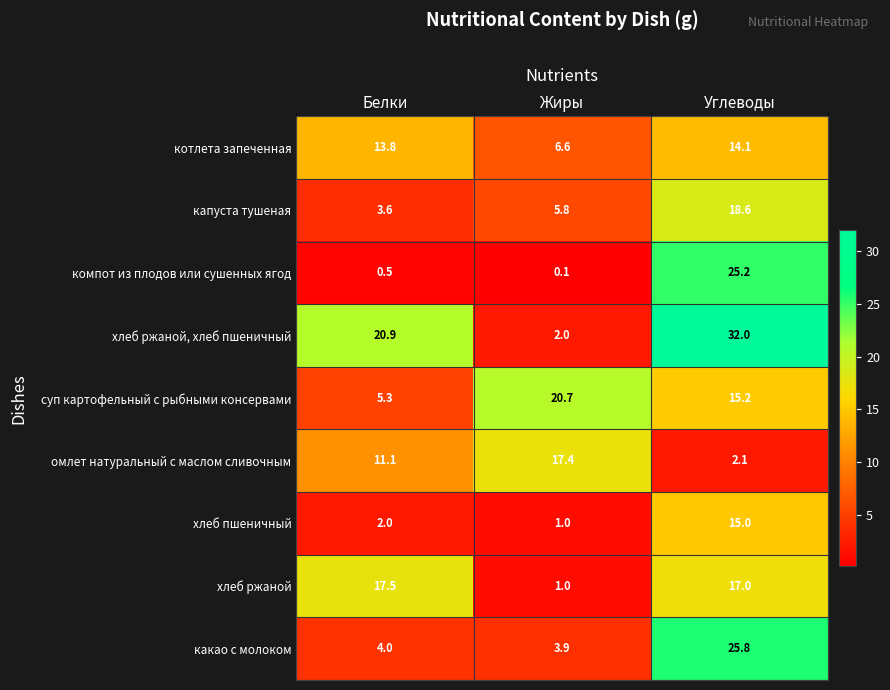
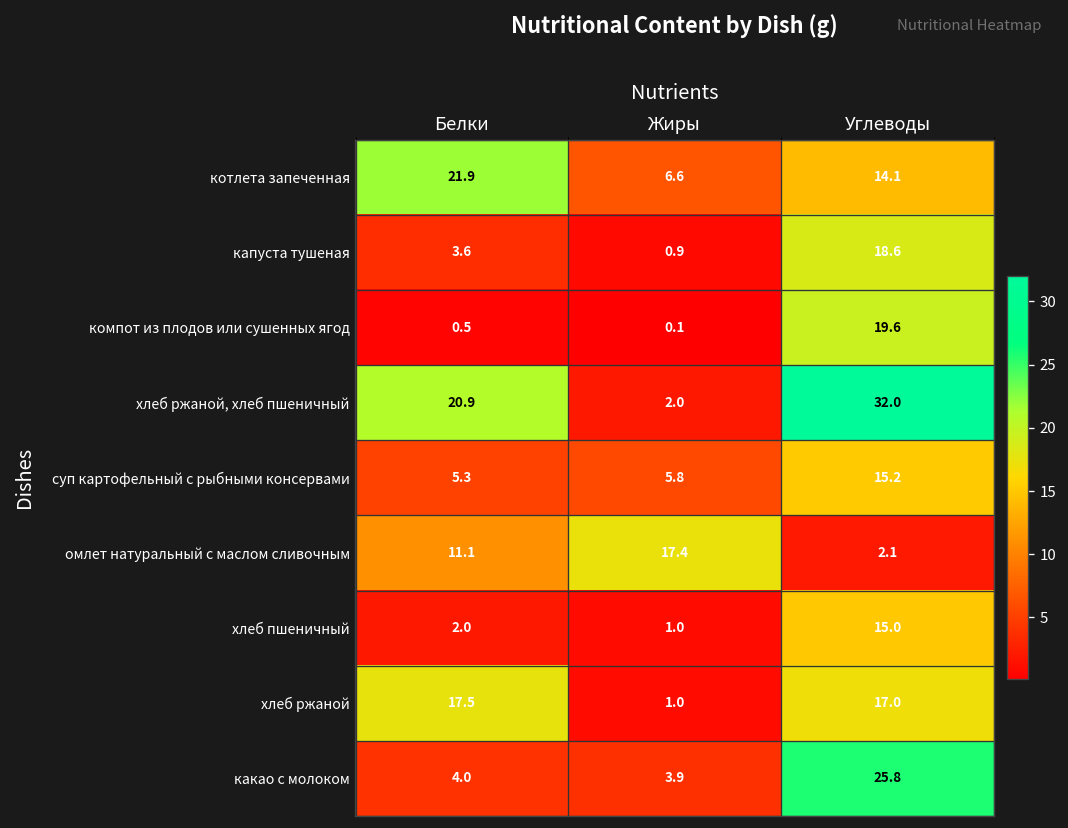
котлета запеченная, Белки: 13.8 -> 21.9
капуста тушеная, Жиры: 5.8 -> 0.9
компот из плодов или сушенных ягод, Углеводы: 25.2 -> 19.6
суп картофельный с рыбными консервами, Жиры: 20.7 -> 5.8
